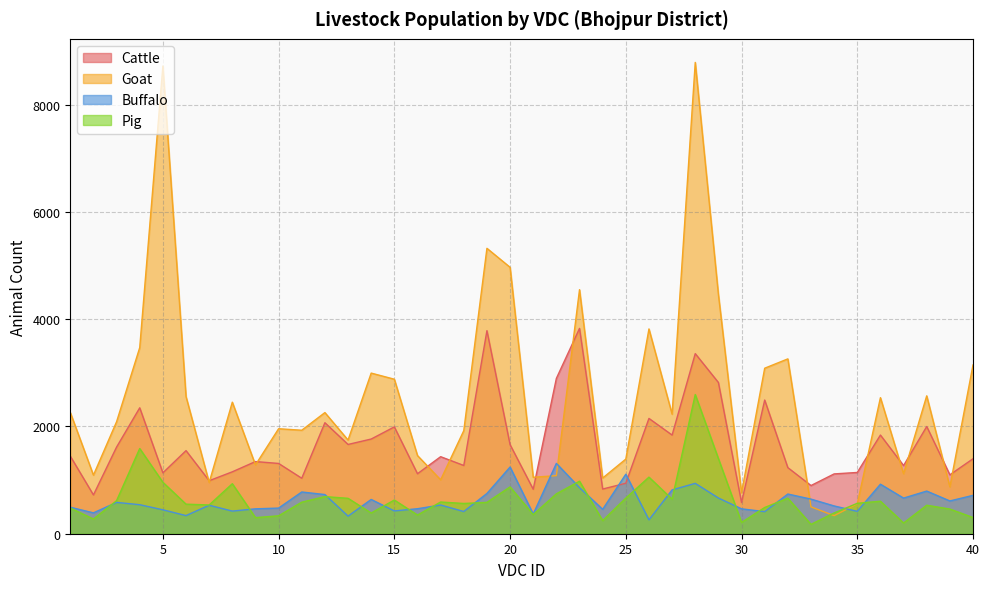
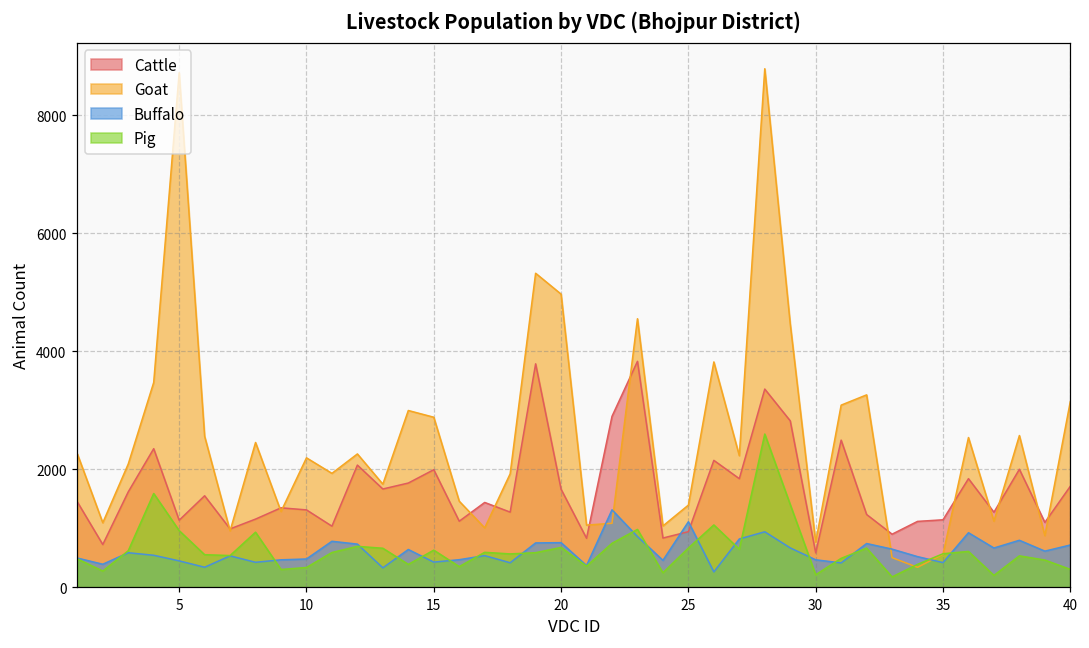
Goat, 10: 2000 -> 2200
Buffalo, 20: 1200 -> 800
Pig, 20: 900 -> 700
Cattle, 40: 1400 -> 1700
